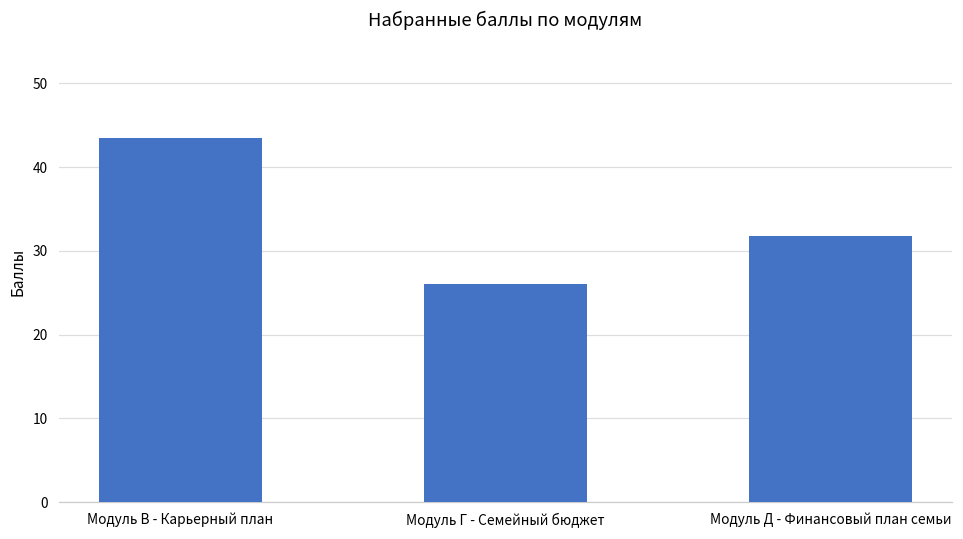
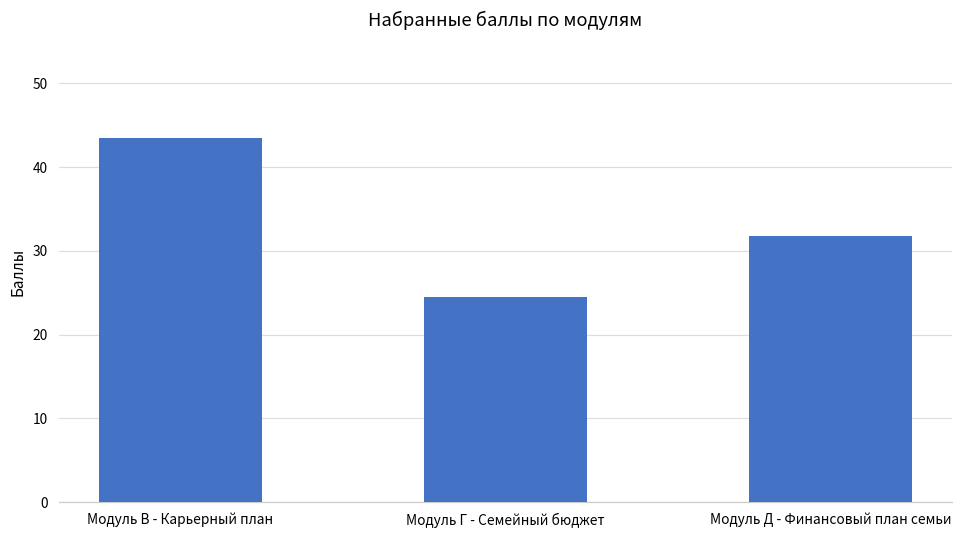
Модуль Г - Семейный бюджет: 26 -> 25
